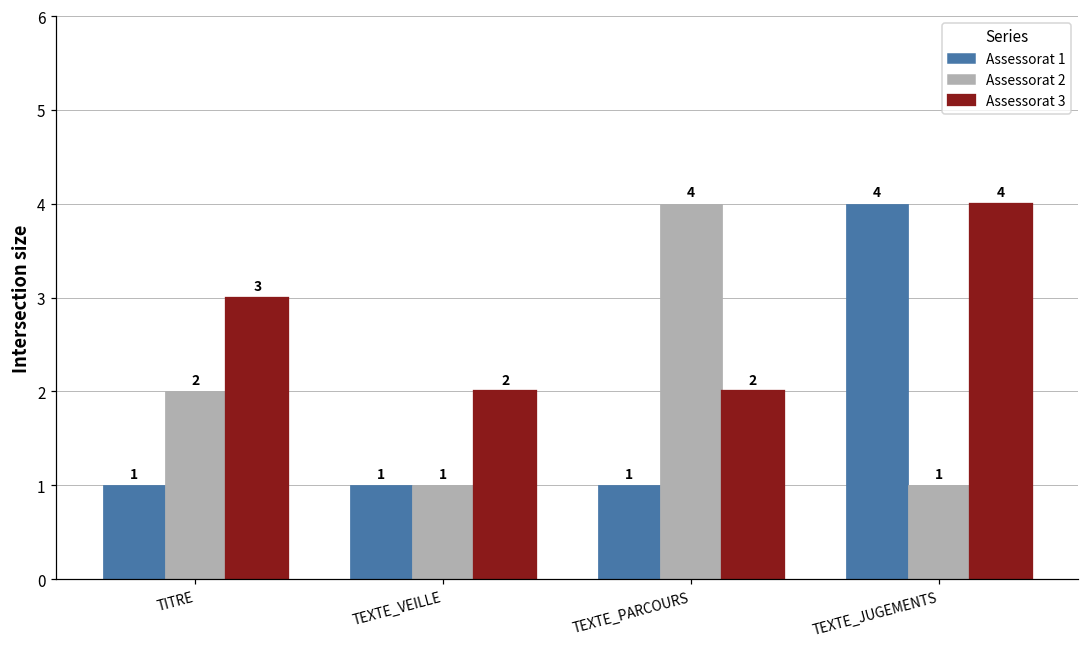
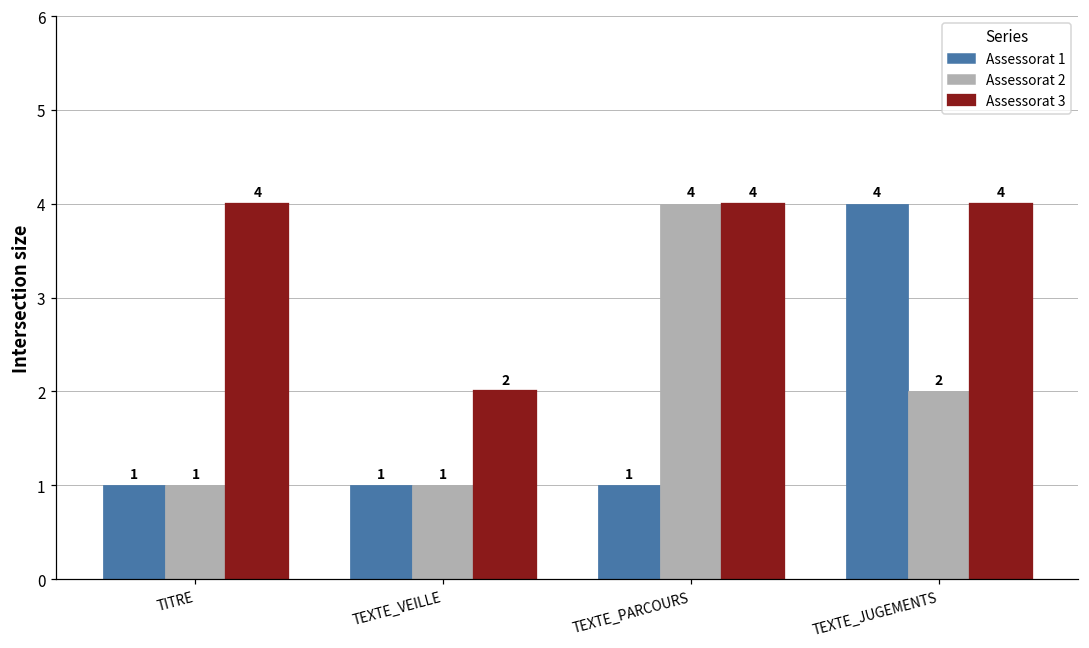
Assessorat 2, TITRE: 2 -> 1
Assessorat 3, TITRE: 3 -> 4
Assessorat 3, TEXTE_PARCOURS: 2 -> 4
Assessorat 2, TEXTE_JUGEMENTS: 1 -> 2
